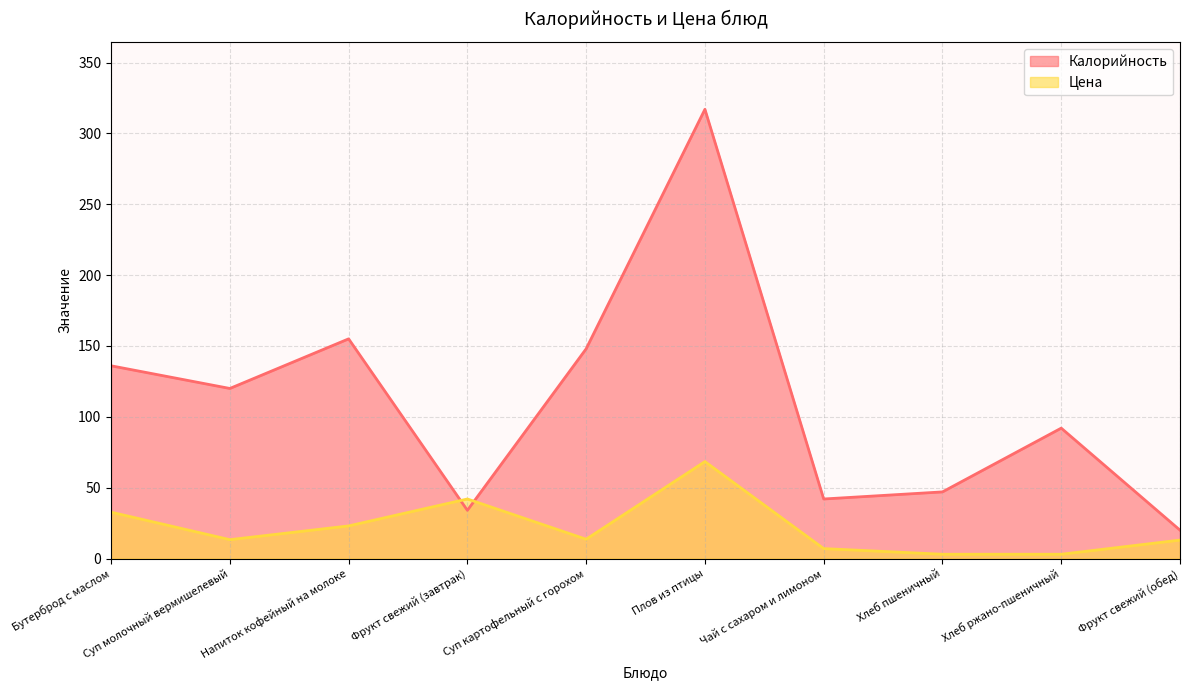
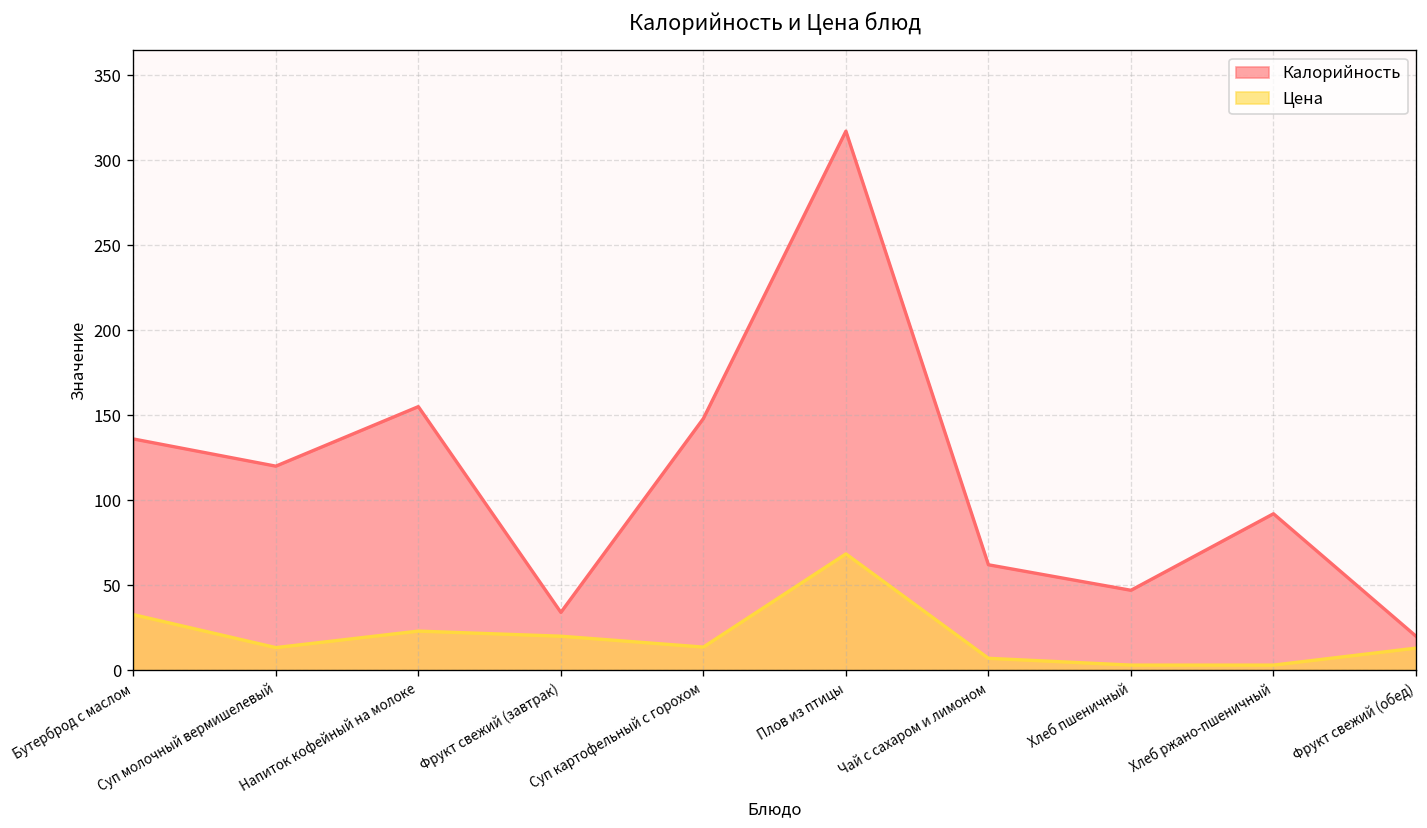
Цена, Фрукт свежий (завтрак): 42 -> 20
Калорийность, Чай с сахаром и лимоном: 42 -> 62
